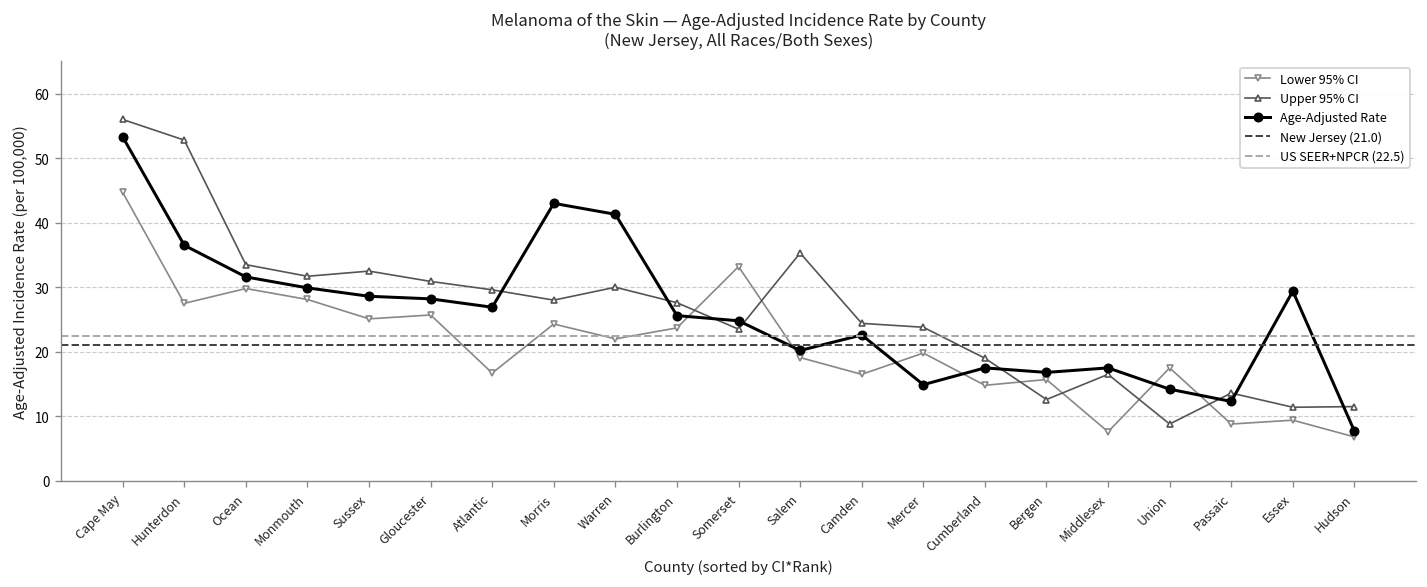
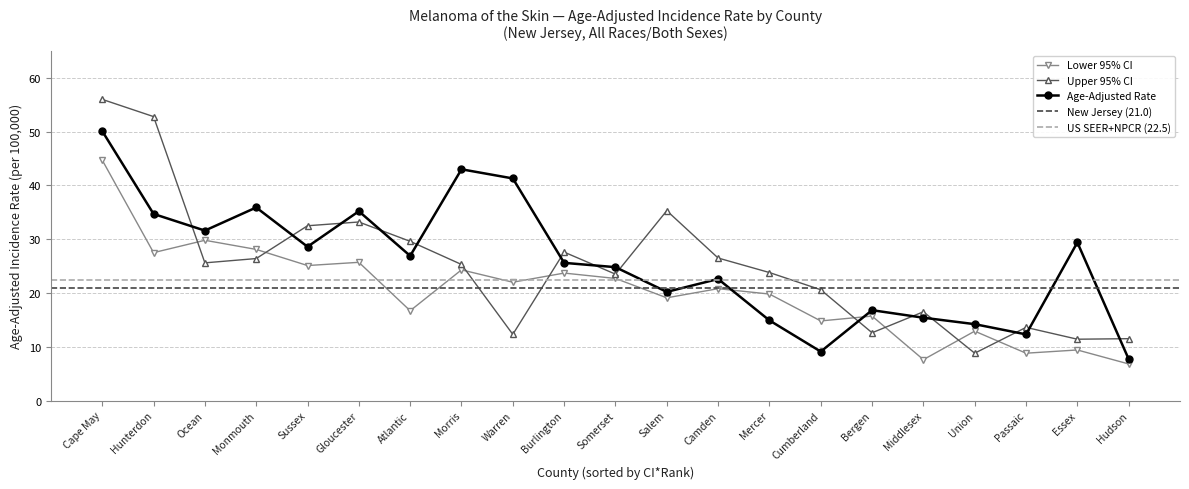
Age-Adjusted Rate, Cape May: 53 -> 50
Age-Adjusted Rate, Hunterdon: 37 -> 35
Upper 95% CI, Ocean: 34 -> 26
Upper 95% CI, Monmouth: 32 -> 26
Age-Adjusted Rate, Monmouth: 30 -> 36
Upper 95% CI, Gloucester: 31 -> 33
Age-Adjusted Rate, Gloucester: 28 -> 35
Upper 95% CI, Morris: 28 -> 25
Upper 95% CI, Warren: 30 -> 12
Lower 95% CI, Somerset: 33 -> 23
Lower 95% CI, Camden: 17 -> 21
Upper 95% CI, Camden: 24 -> 27
Upper 95% CI, Cumberland: 19 -> 21
Age-Adjusted Rate, Cumberland: 18 -> 9
Age-Adjusted Rate, Middlesex: 18 -> 15
Lower 95% CI, Union: 18 -> 13
